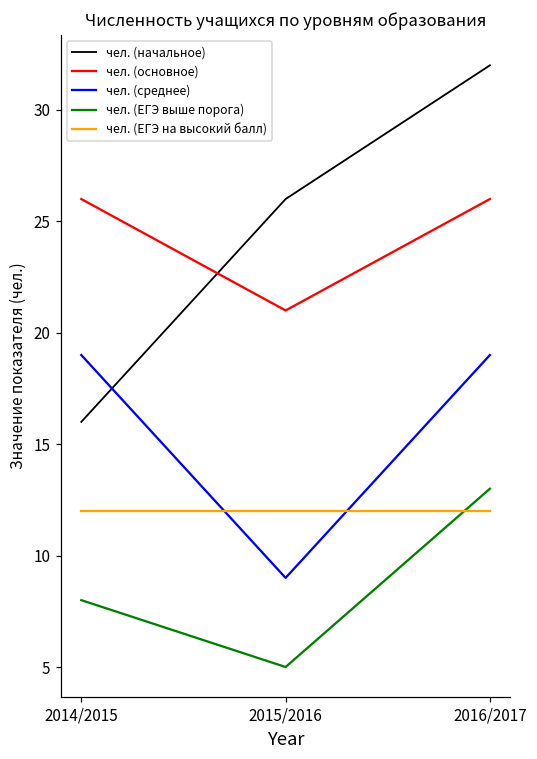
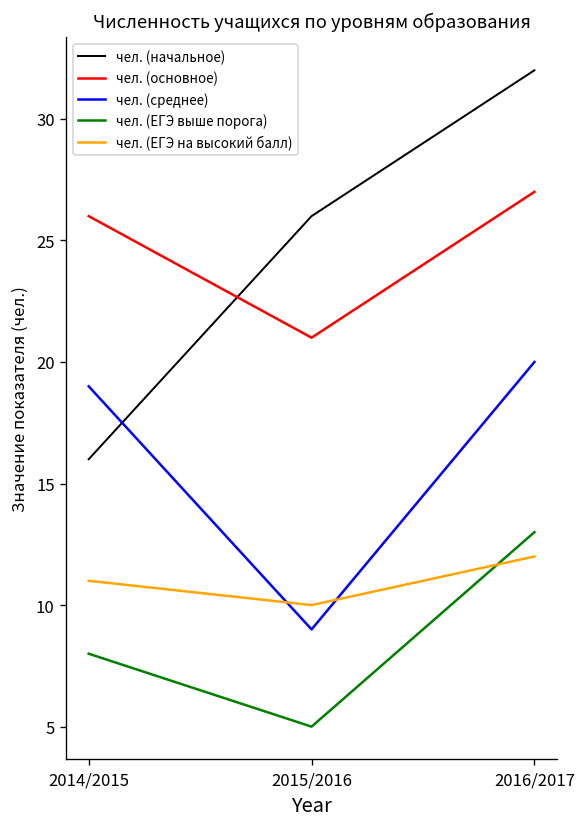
чел. (ЕГЭ на высокий балл), 2014/2015: 12 -> 11
чел. (ЕГЭ на высокий балл), 2015/2016: 12 -> 10
чел. (основное), 2016/2017: 26 -> 27
чел. (среднее), 2016/2017: 19 -> 20
